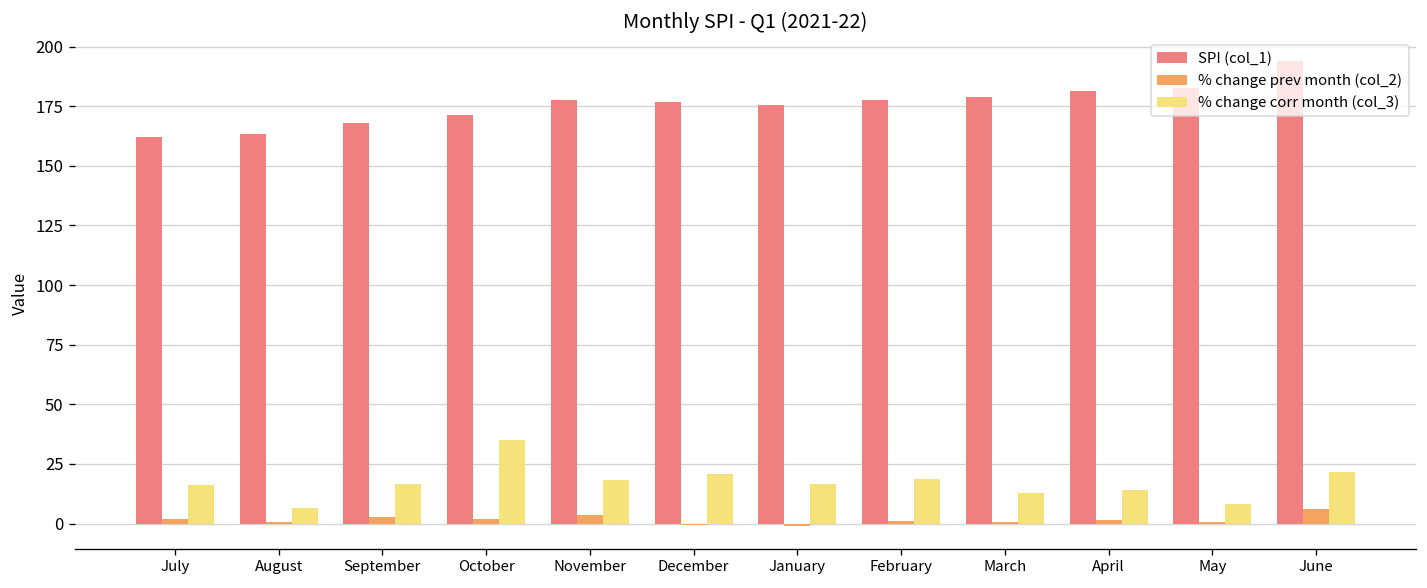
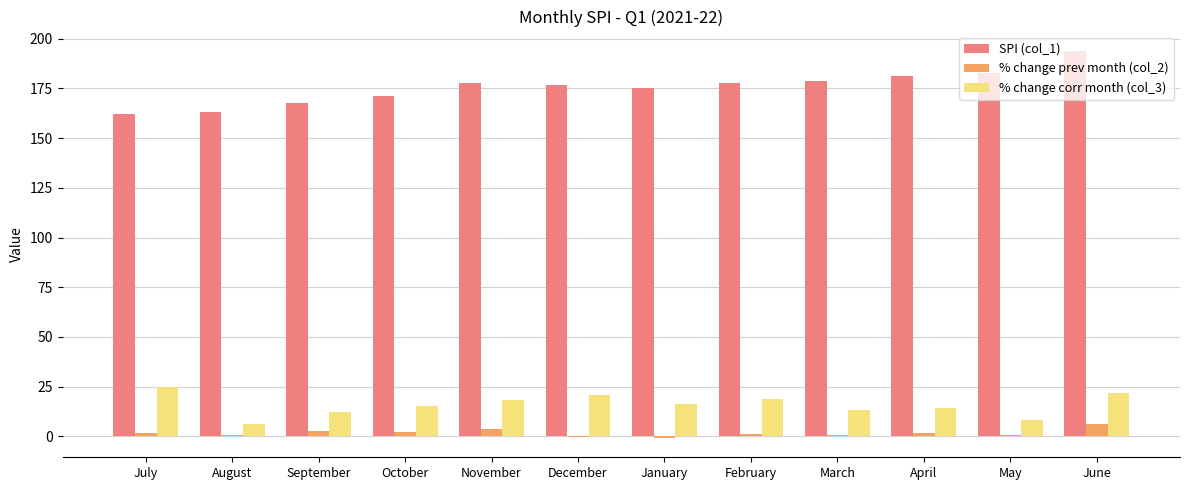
% change corr month (col_3), July: 16 -> 25
% change corr month (col_3), September: 17 -> 12
% change corr month (col_3), October: 35 -> 15
